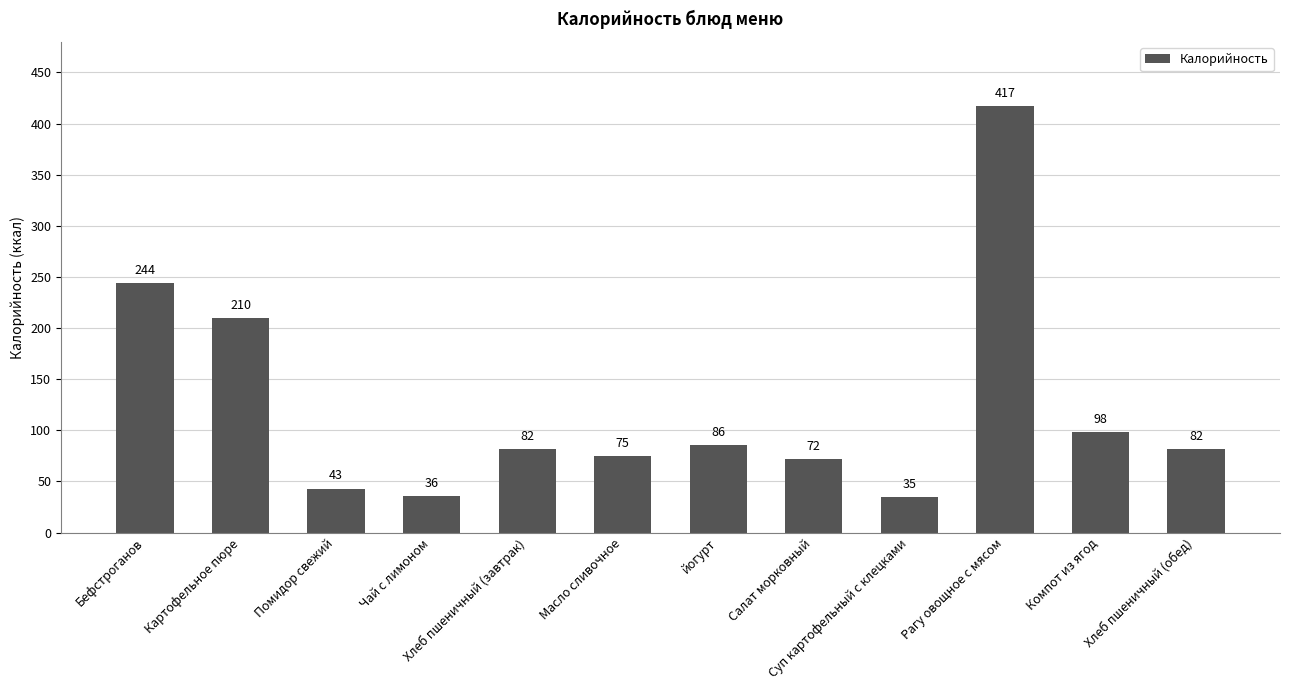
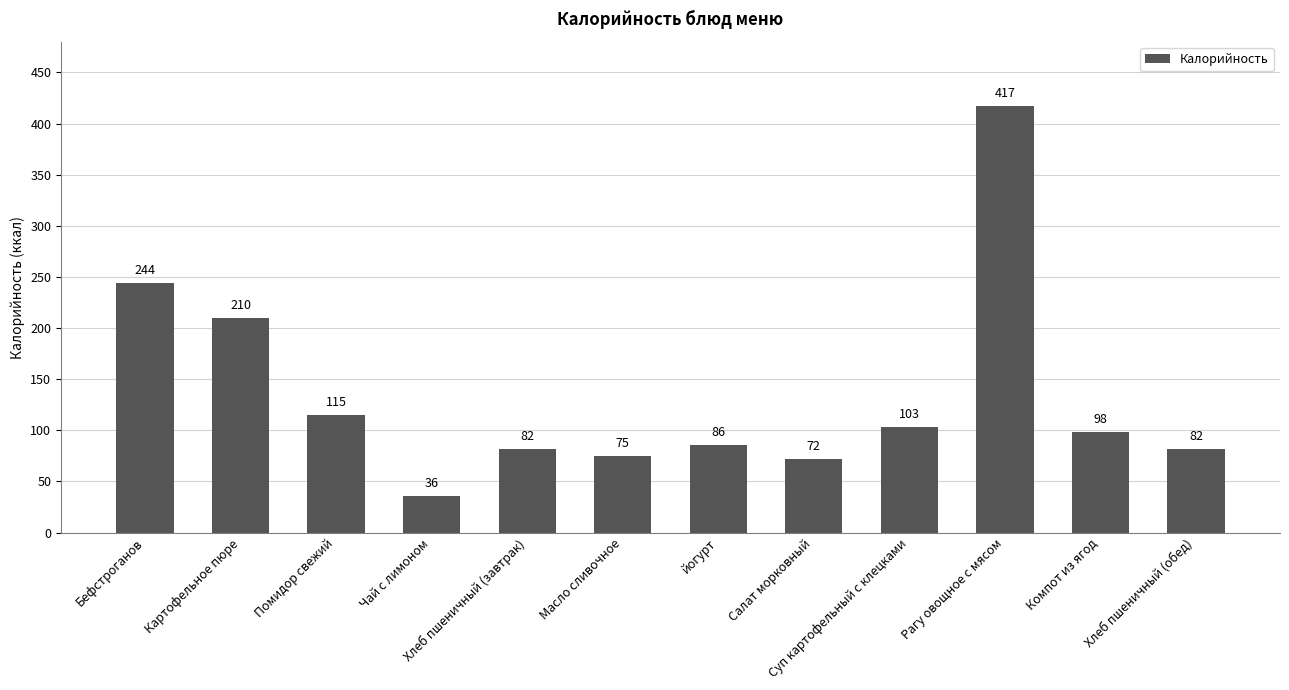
Помидор свежий: 43 -> 115
Суп картофельный с клецками: 35 -> 103
